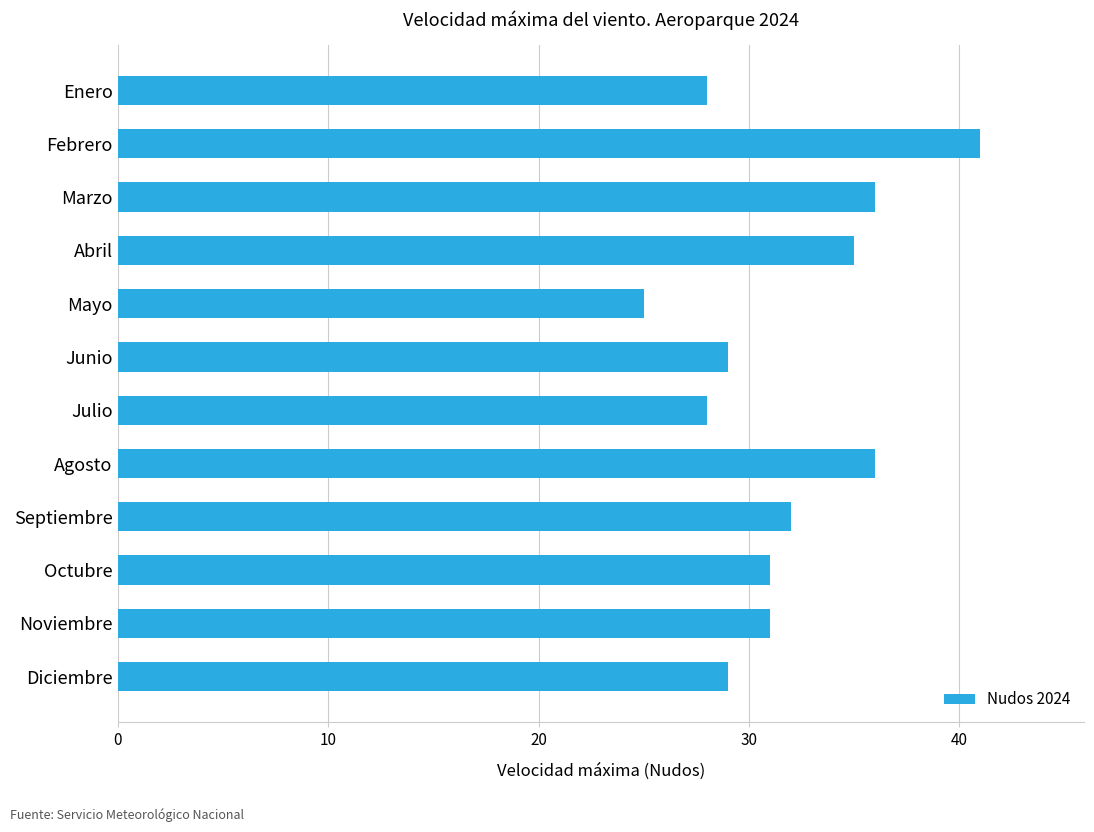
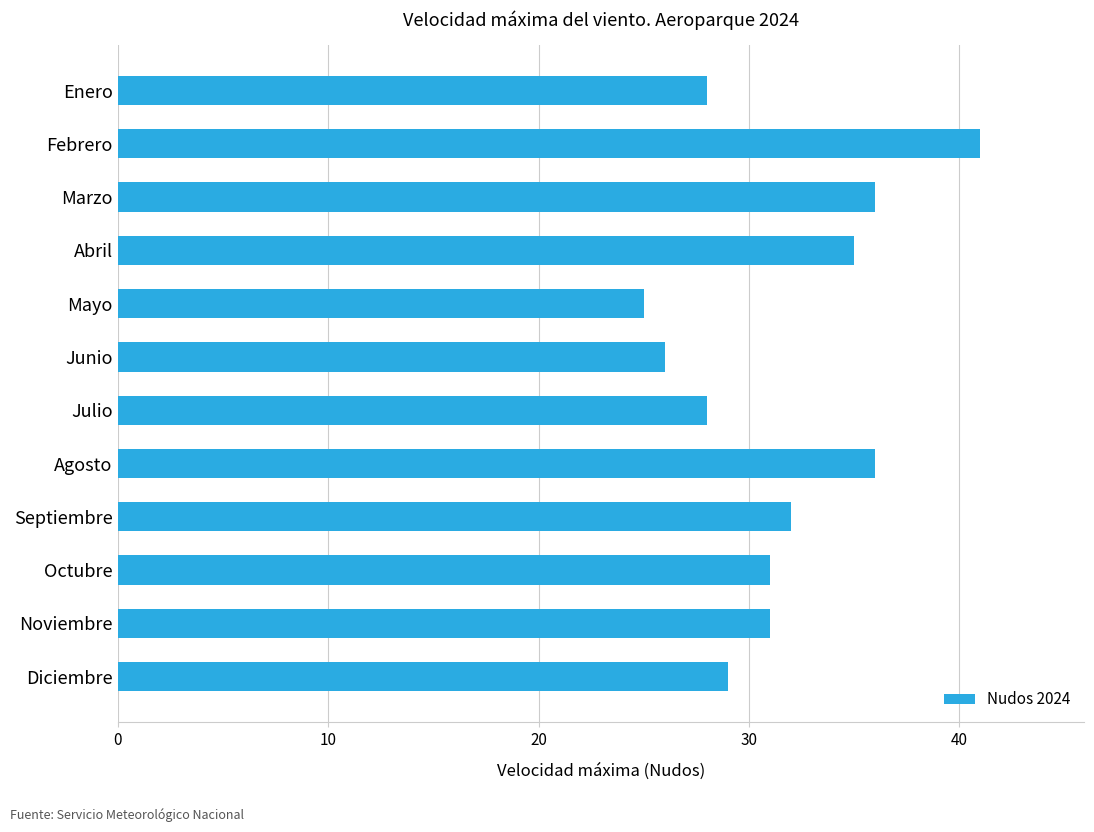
Junio: 29 -> 26
